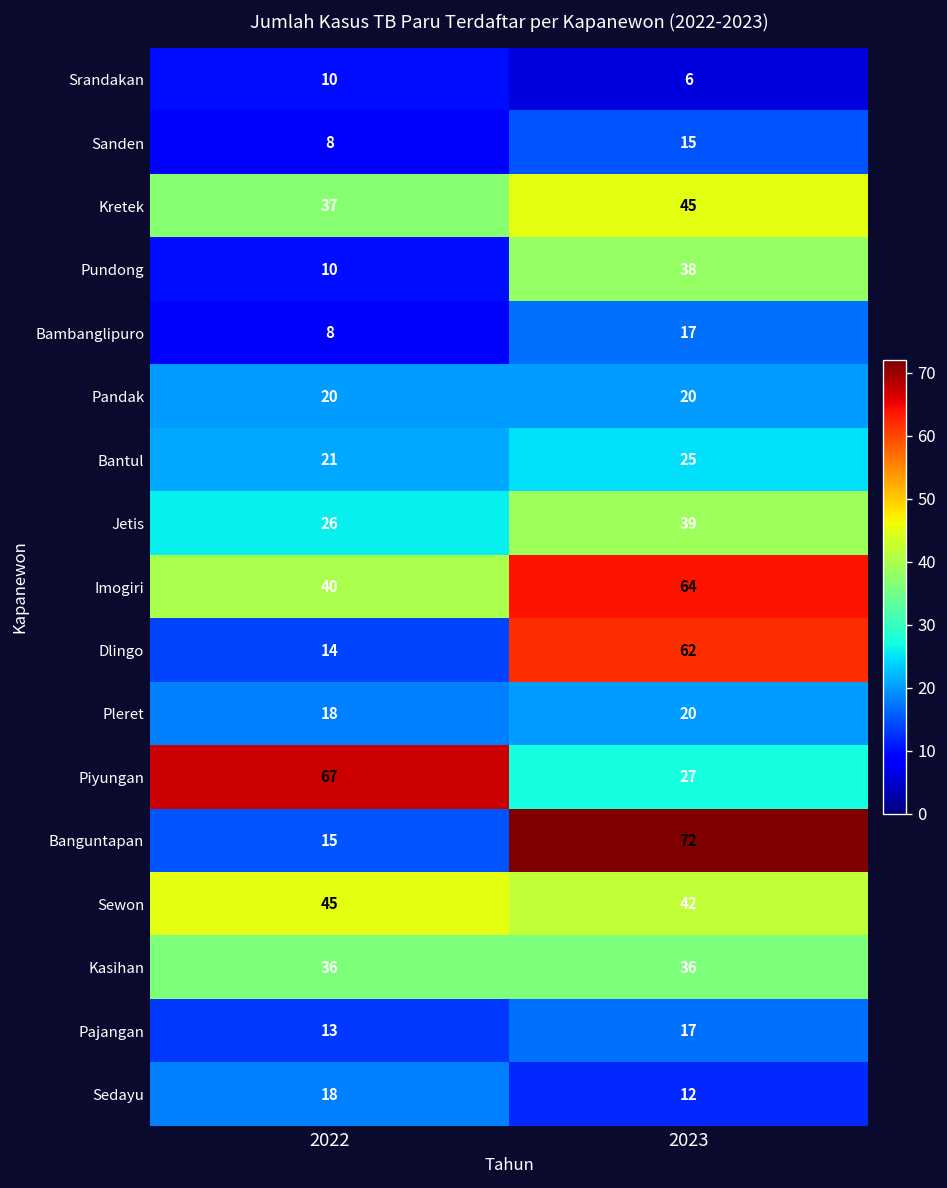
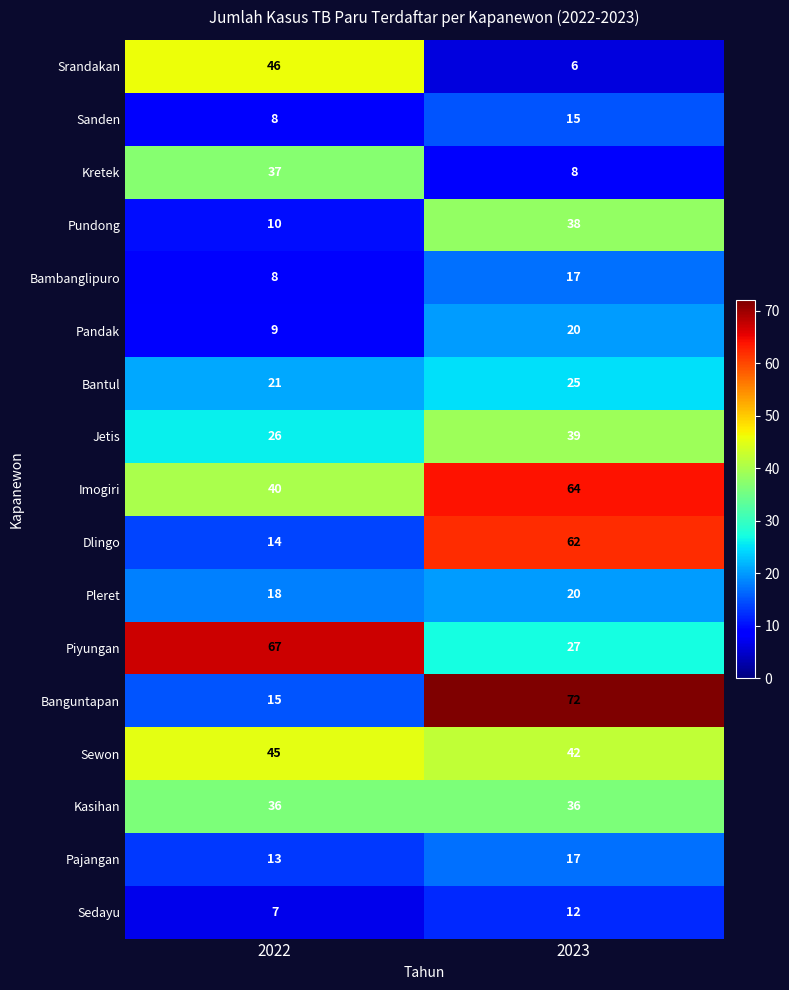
Srandakan, 2022: 10 -> 46
Kretek, 2023: 45 -> 8
Pandak, 2022: 20 -> 9
Sedayu, 2022: 18 -> 7
